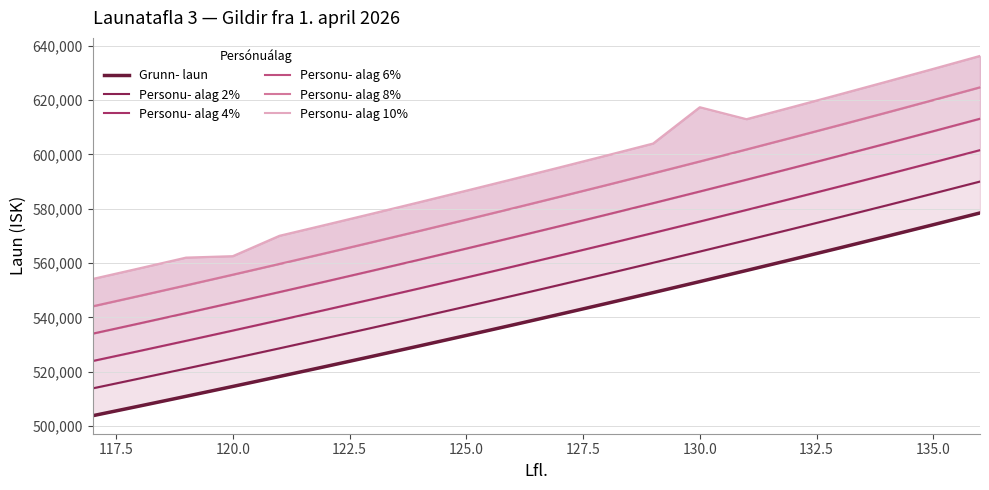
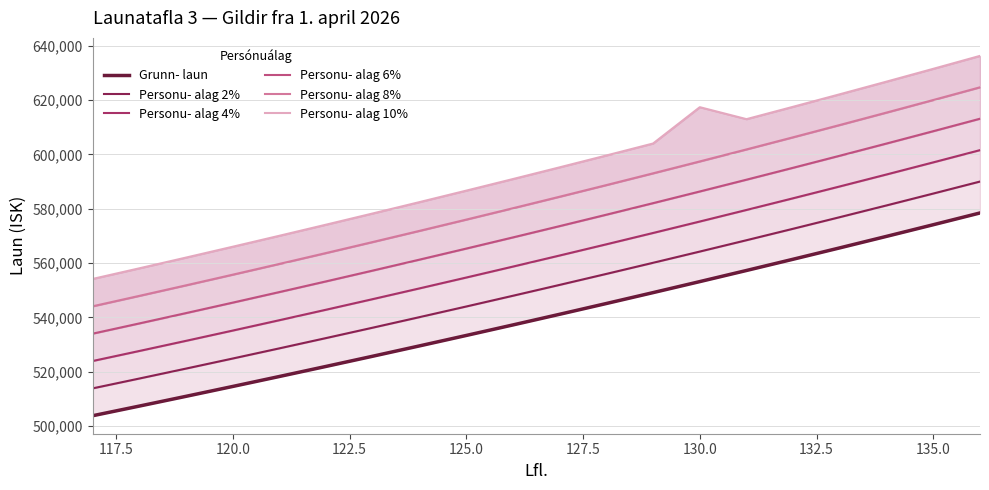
Personu- alag 10%, 120.0: 563,000 -> 566,000
